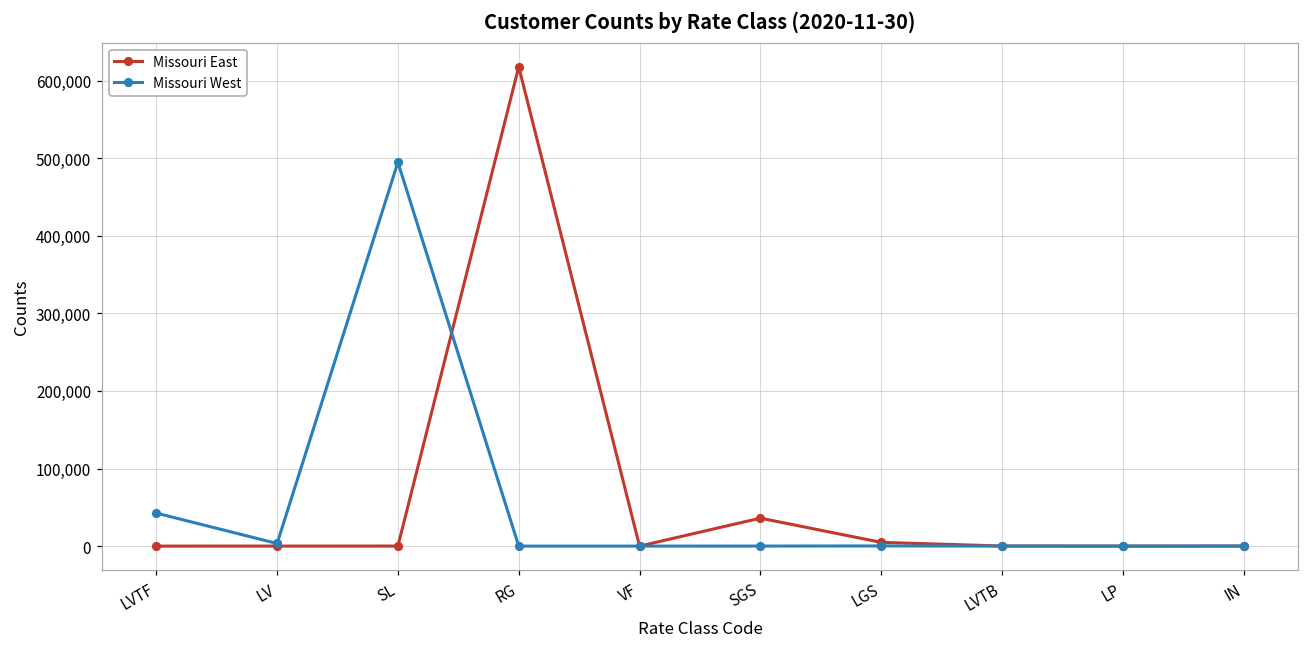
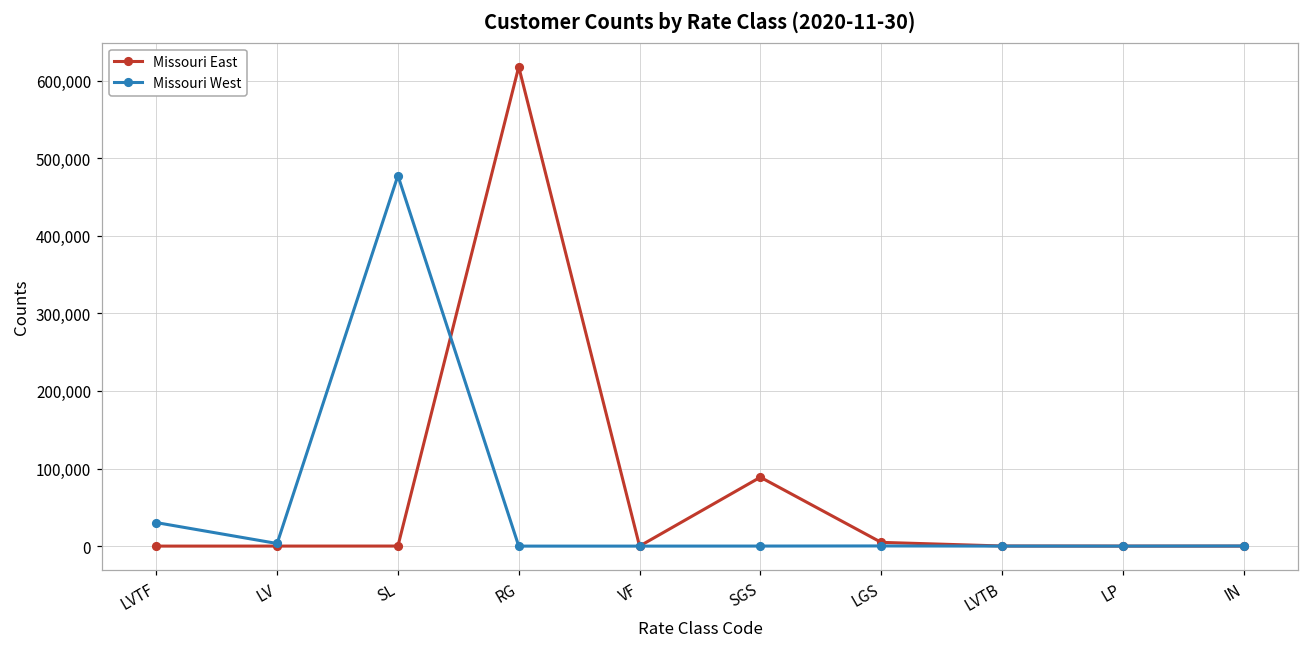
Missouri West, LVTF: 40,000 -> 30,000
Missouri West, SL: 490,000 -> 480,000
Missouri East, SGS: 40,000 -> 90,000
